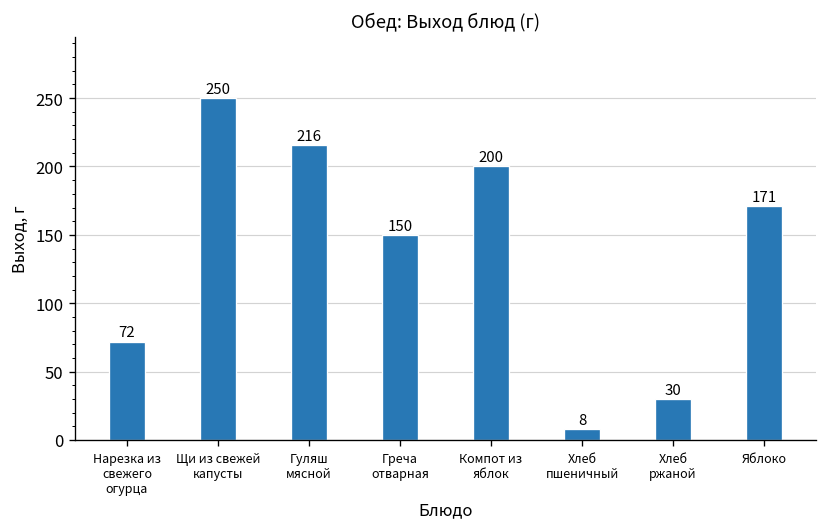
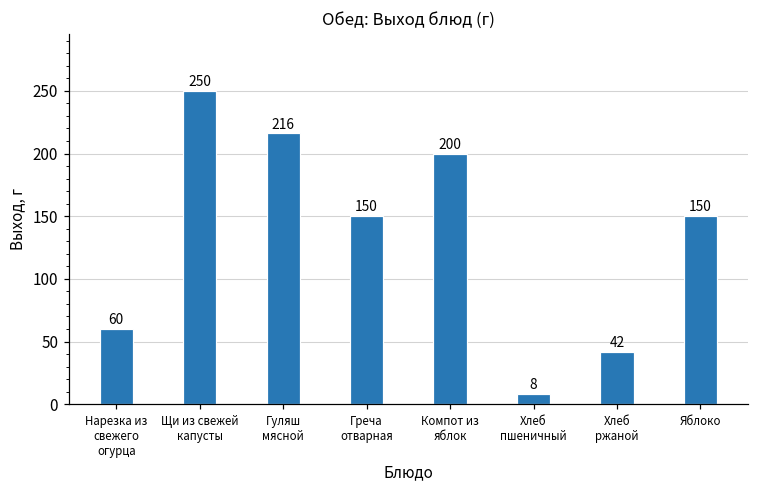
Нарезка из свежего огурца: 72 -> 60
Хлеб ржаной: 30 -> 42
Яблоко: 171 -> 150
